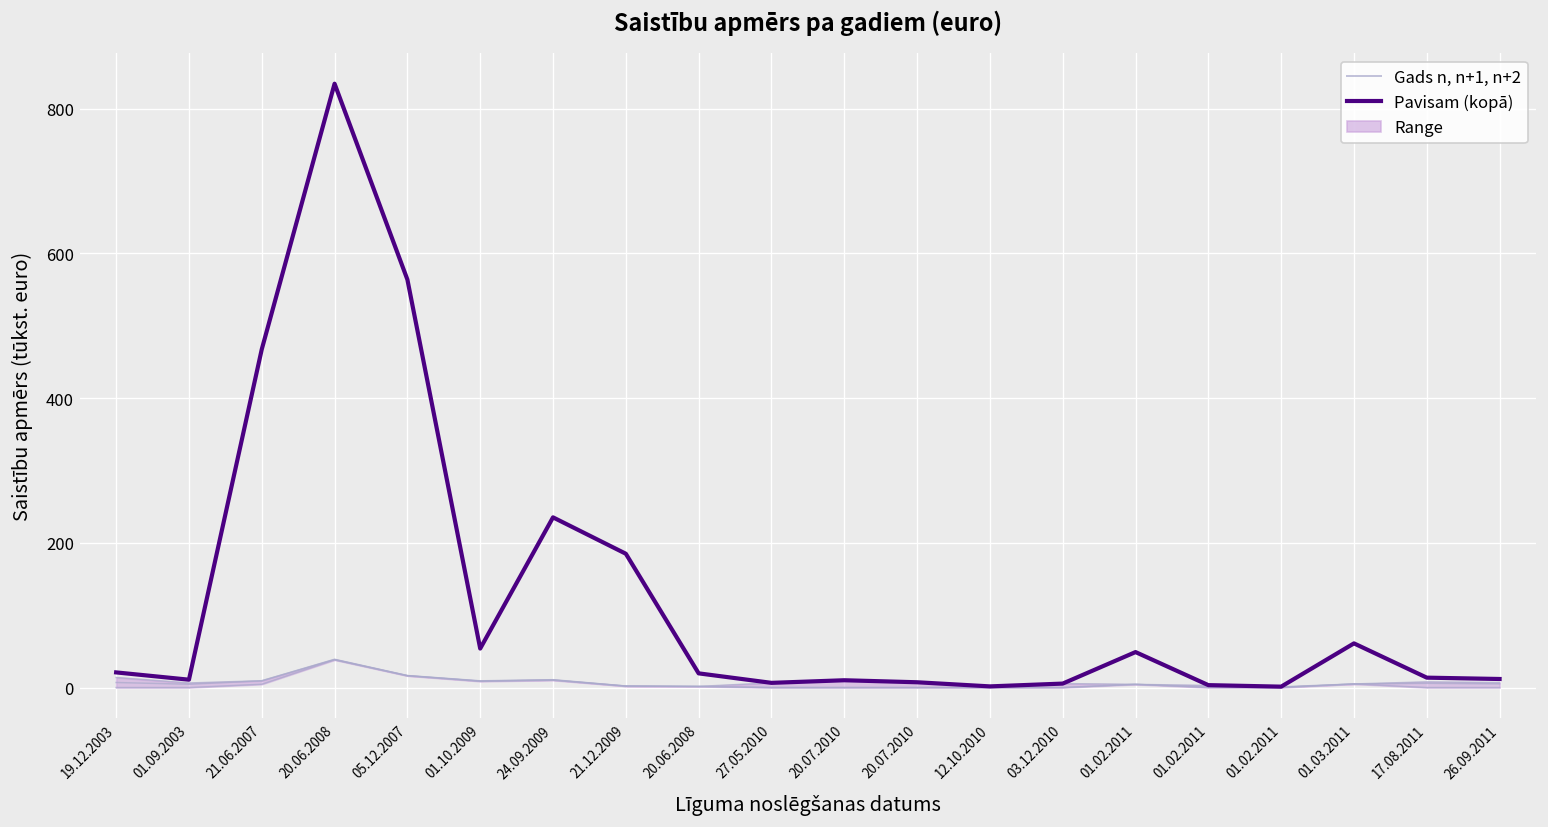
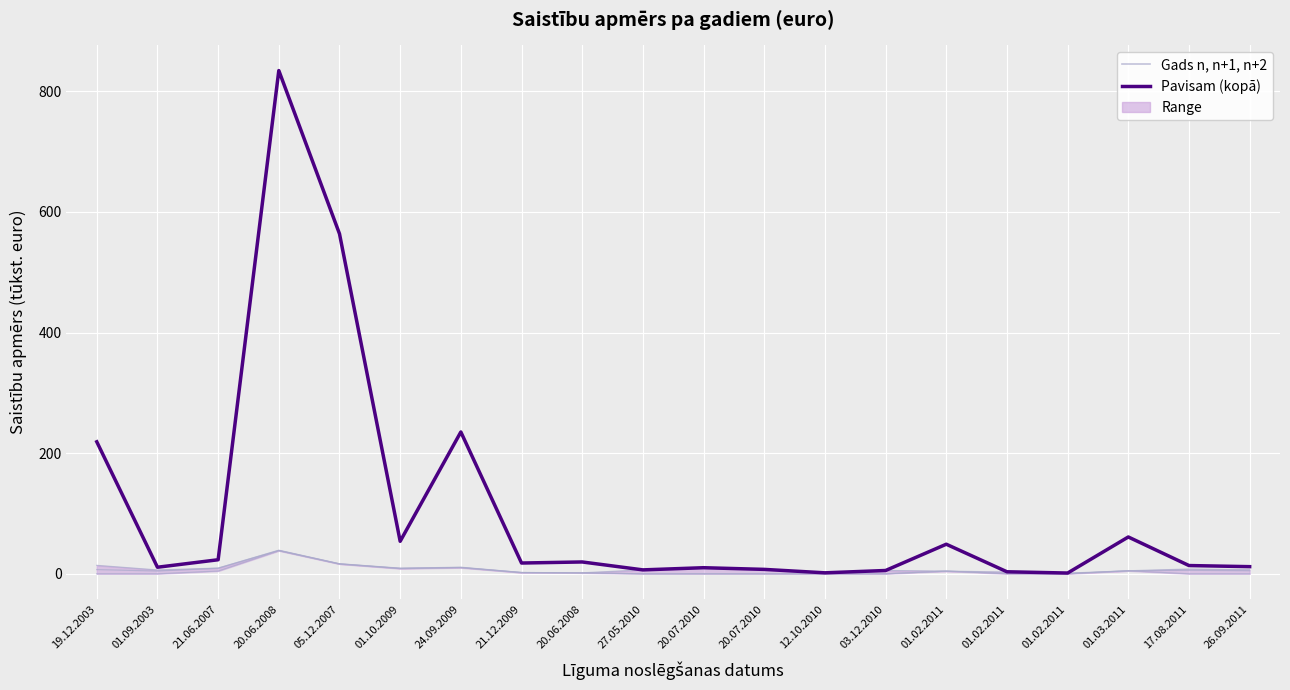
Pavisam (kopā), 19.12.2003: 20 -> 220
Pavisam (kopā), 21.06.2007: 470 -> 20
Pavisam (kopā), 21.12.2009: 180 -> 20
